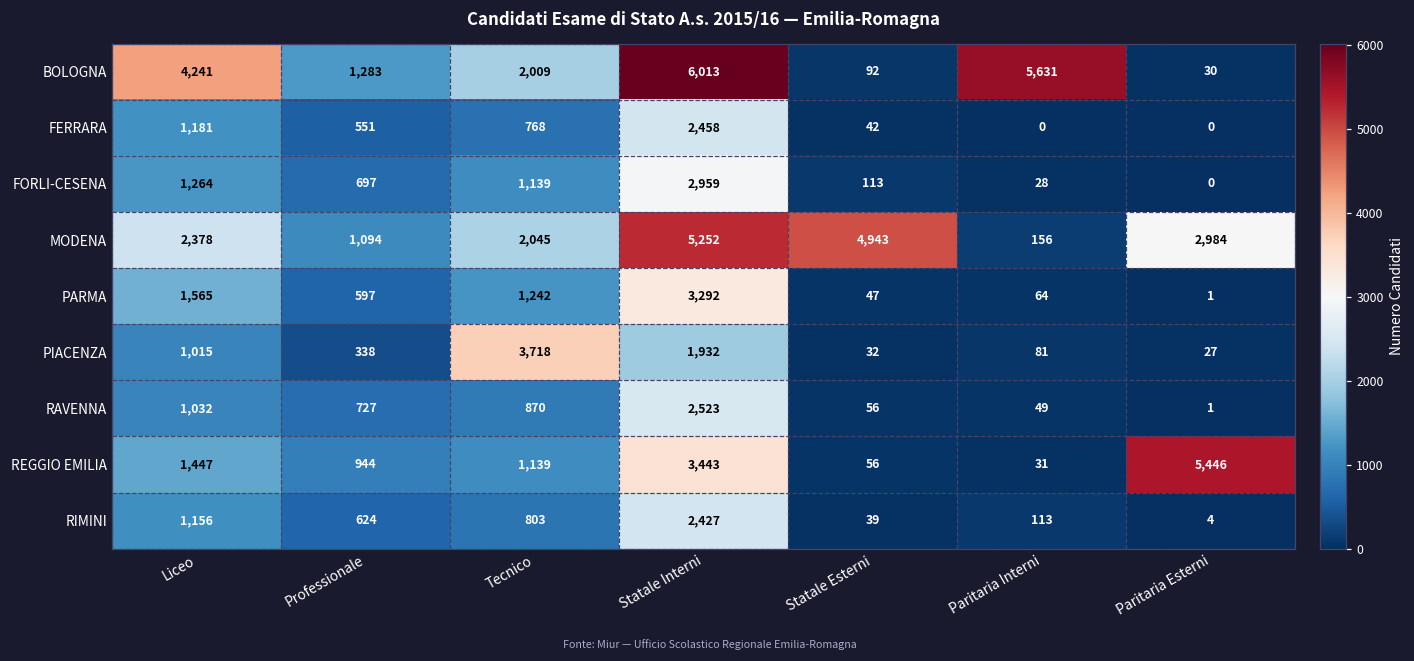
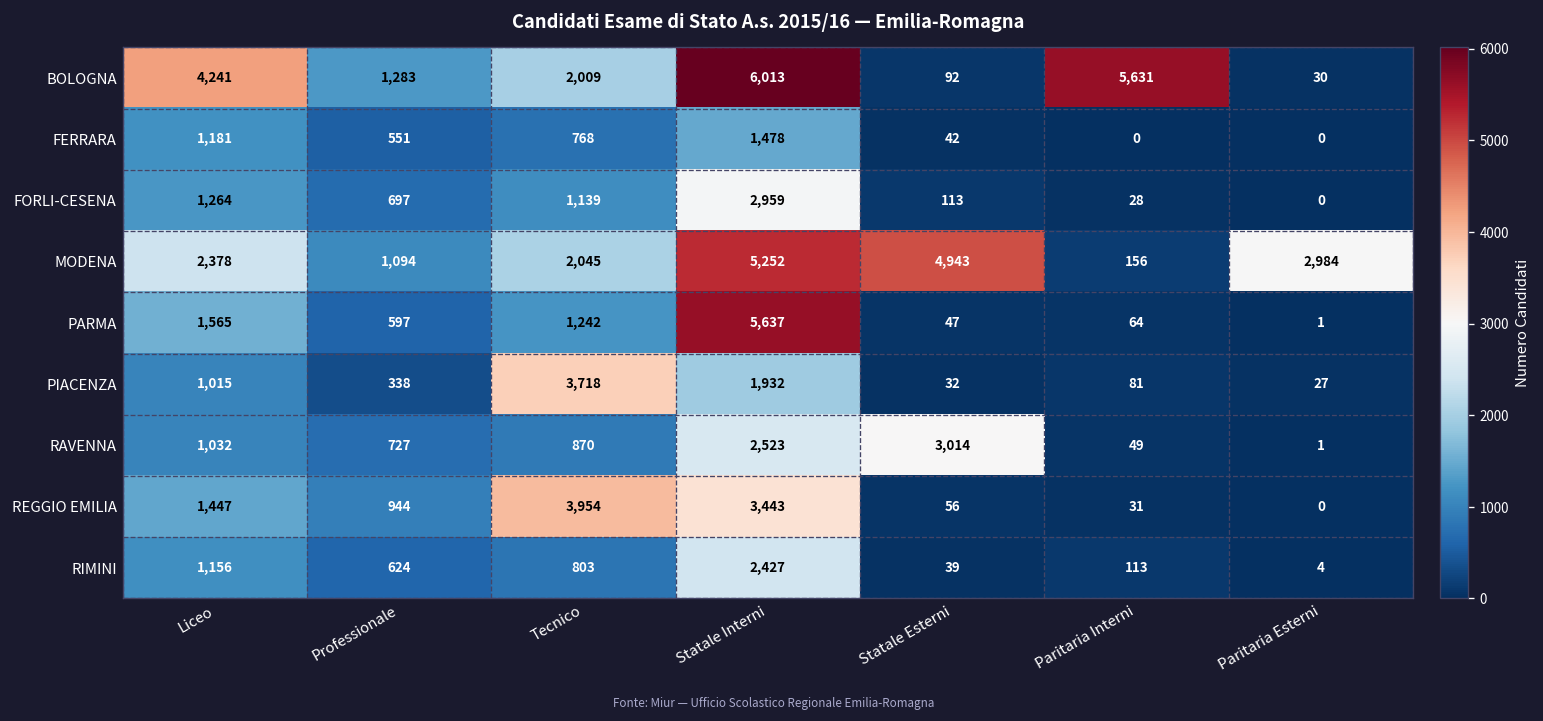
FERRARA, Statale Interni: 2,458 -> 1,478
PARMA, Statale Interni: 3,292 -> 5,637
RAVENNA, Statale Esterni: 56 -> 3,014
REGGIO EMILIA, Tecnico: 1,139 -> 3,954
REGGIO EMILIA, Paritaria Esterni: 5,446 -> 0
